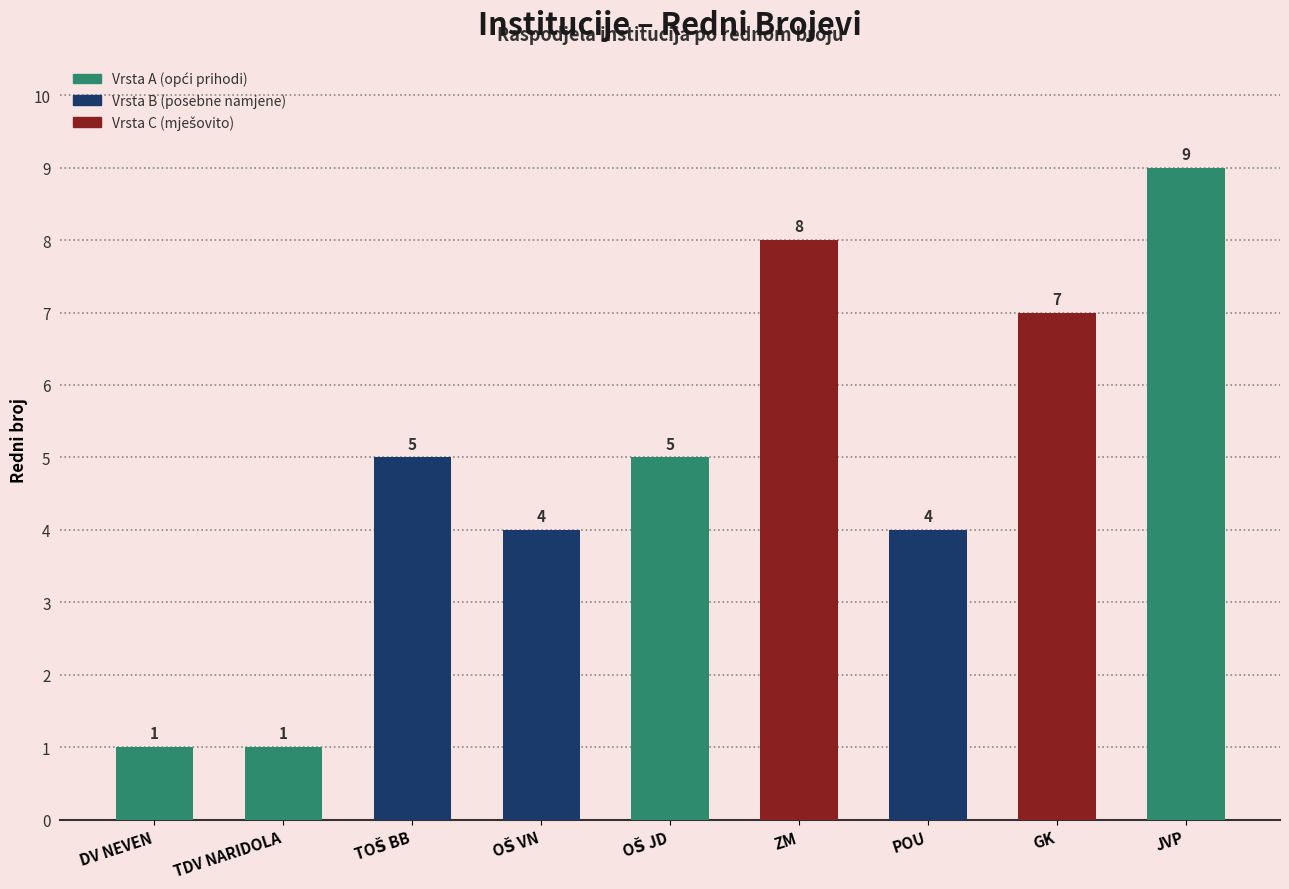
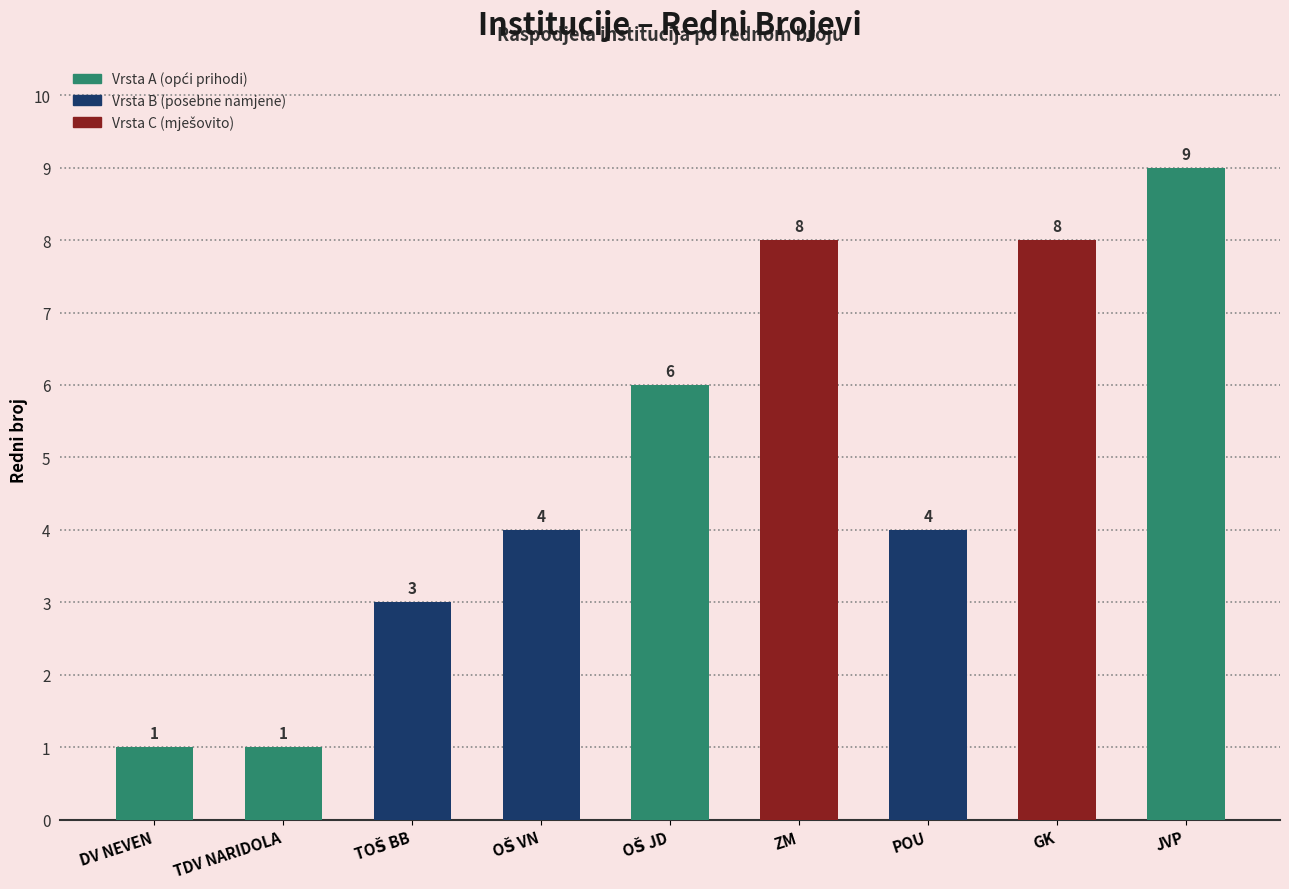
TOŠ BB: 5 -> 3
OŠ JD: 5 -> 6
GK: 7 -> 8
